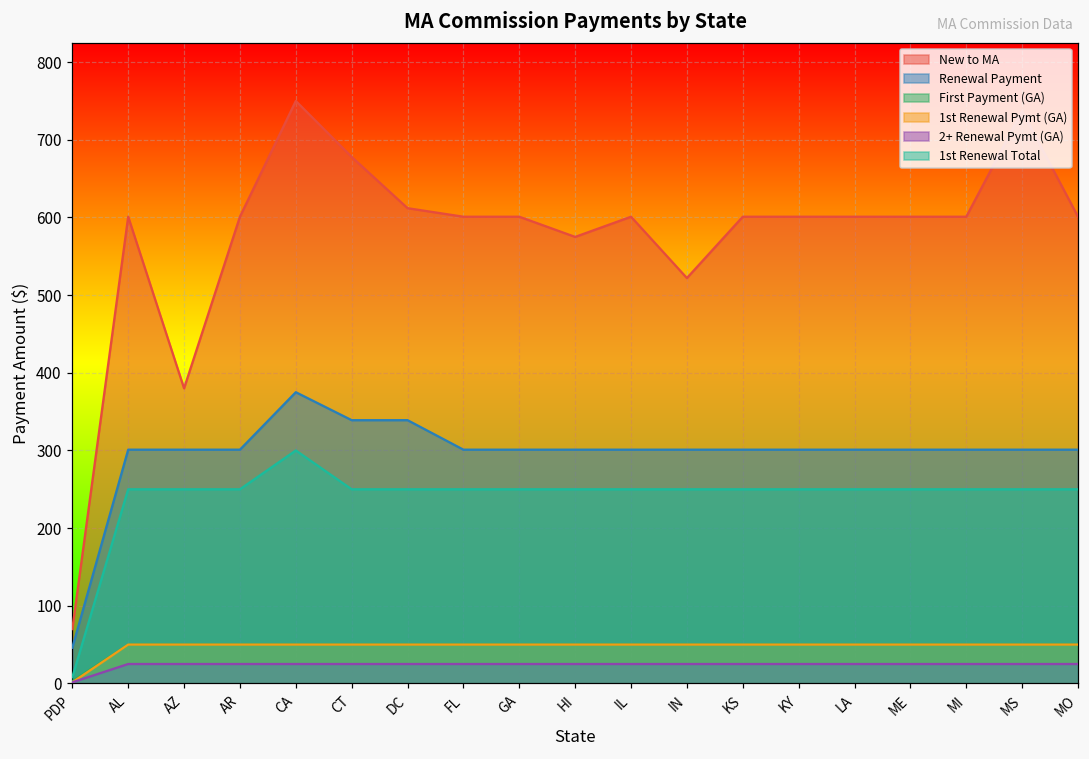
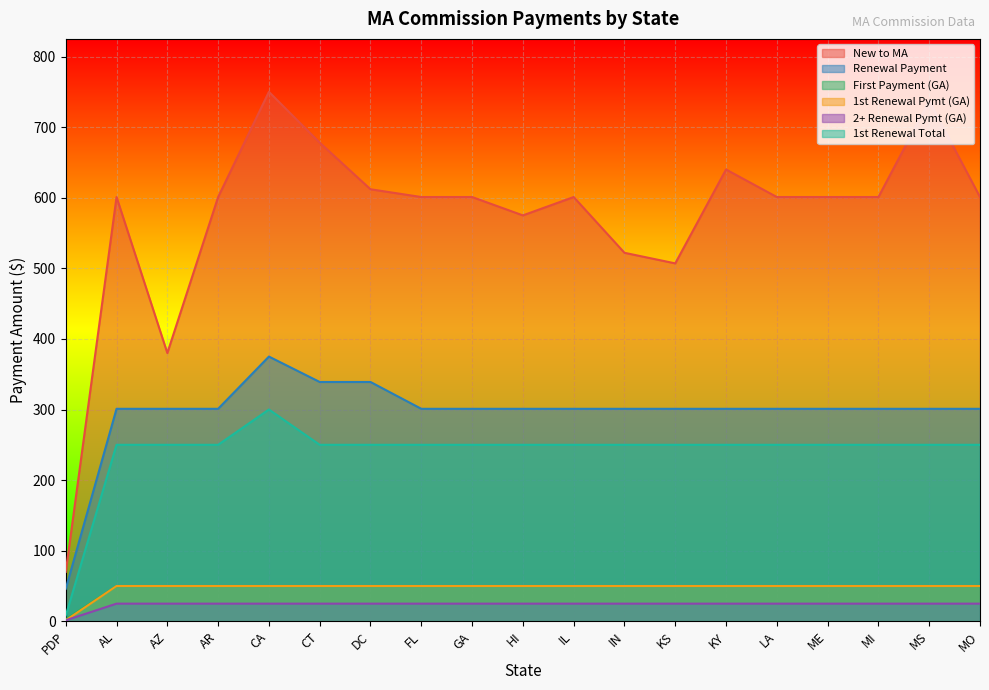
New to MA, KS: 600 -> 510
New to MA, KY: 600 -> 640
